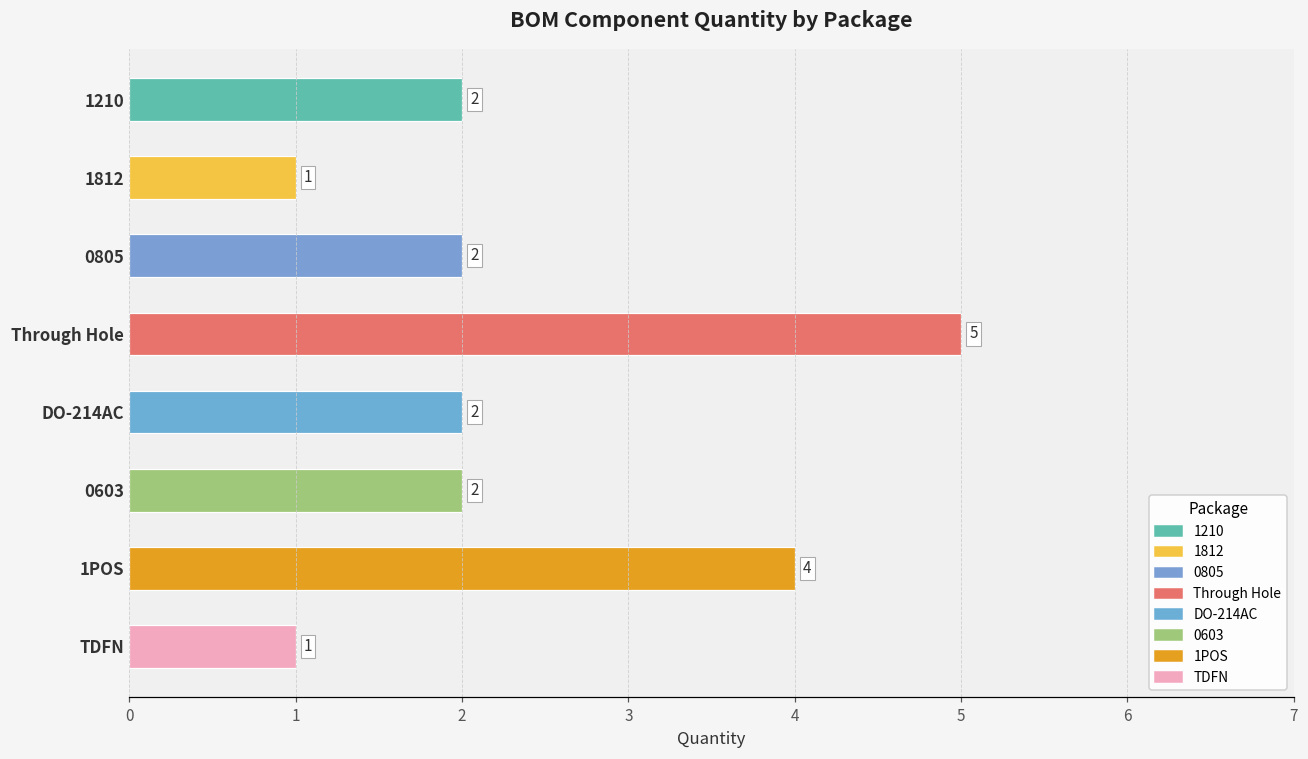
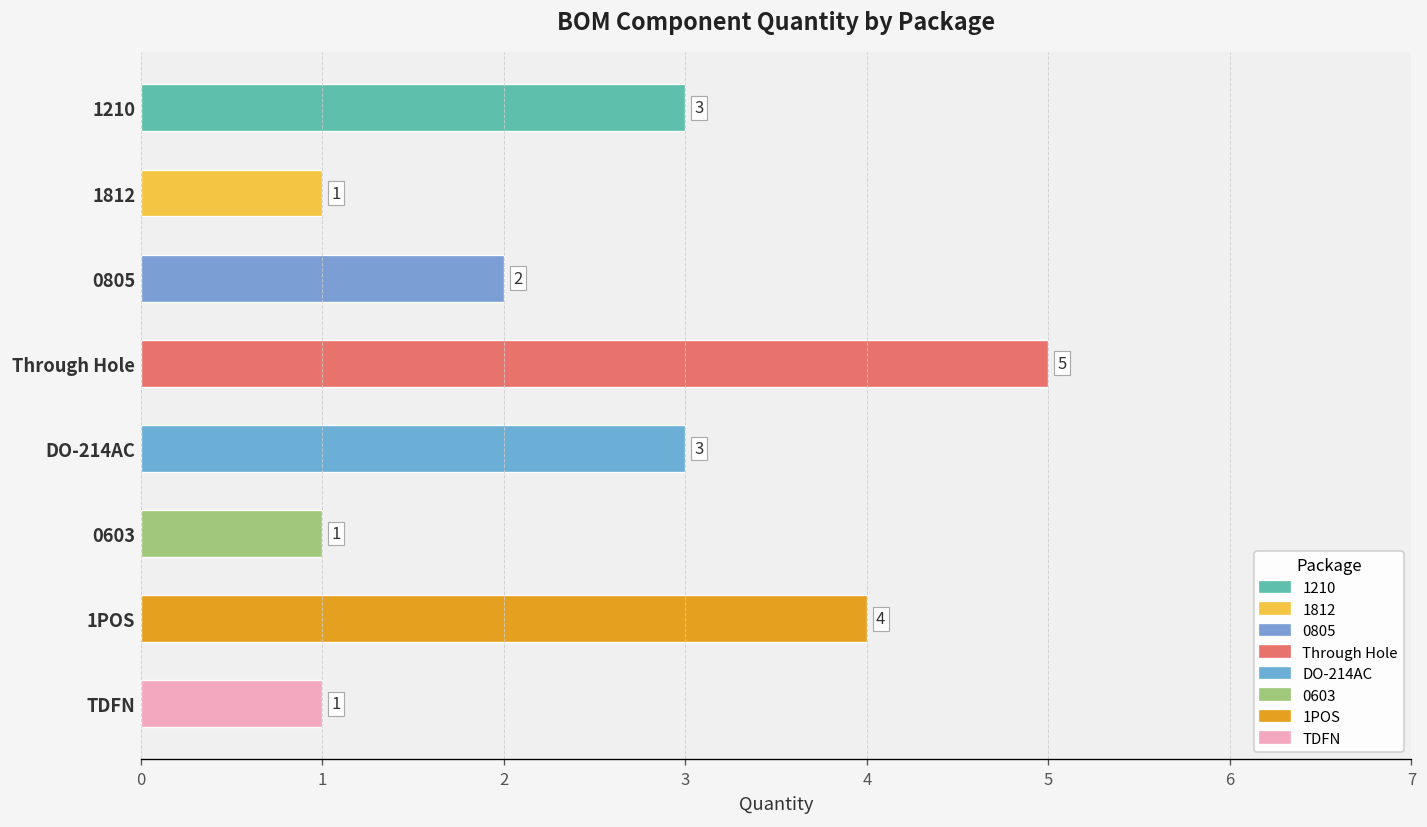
1210: 2 -> 3
DO-214AC: 2 -> 3
0603: 2 -> 1
